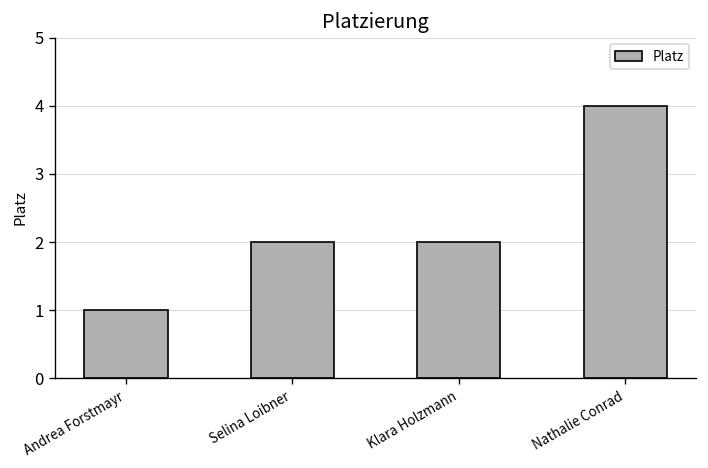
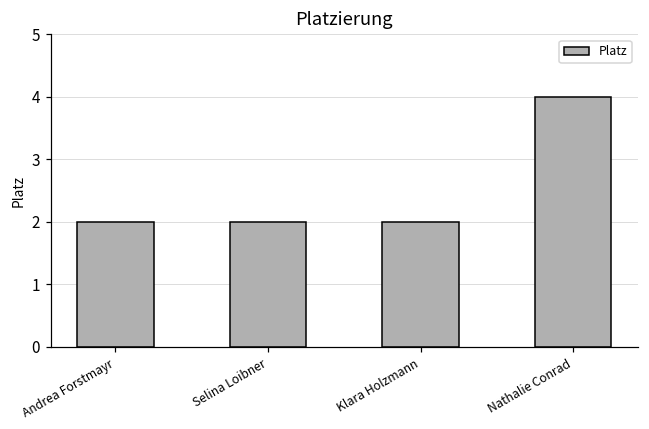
Andrea Forstmayr: 1 -> 2
